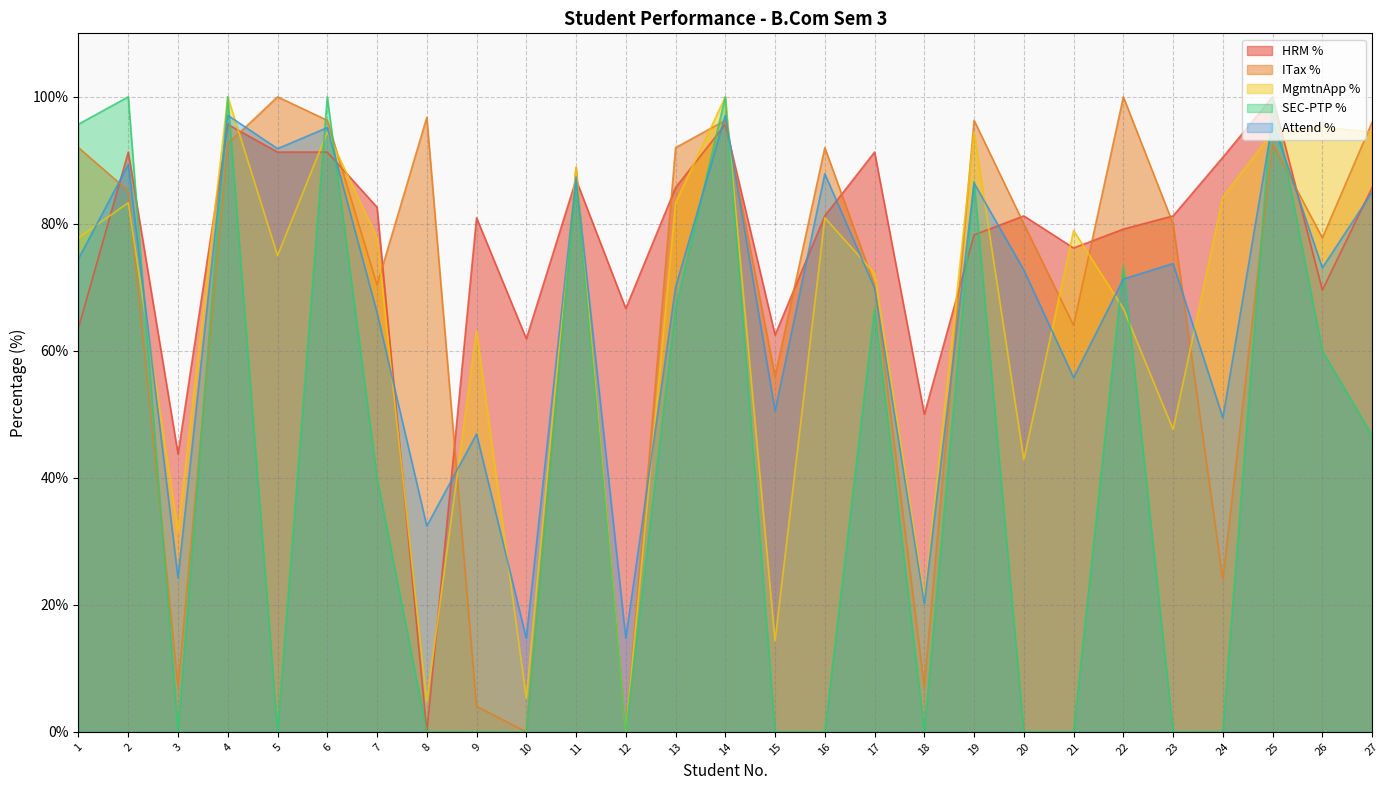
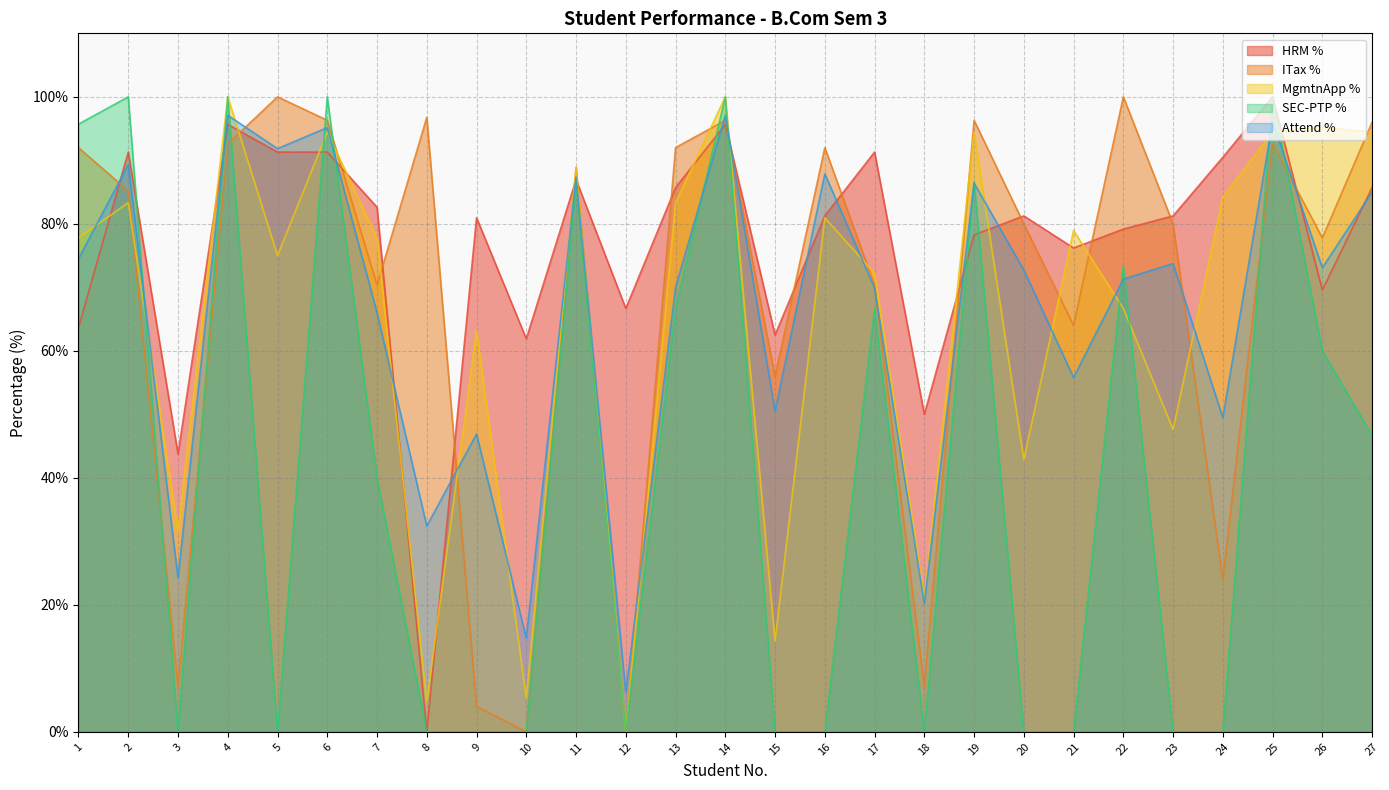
Attend %, 12: 15% -> 6%
